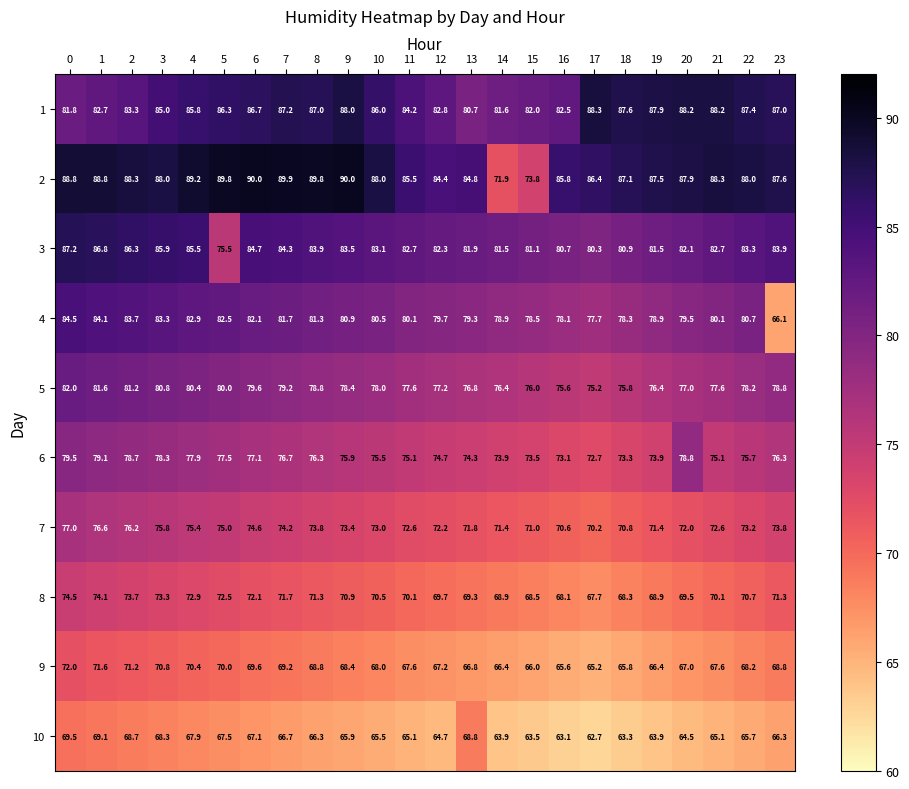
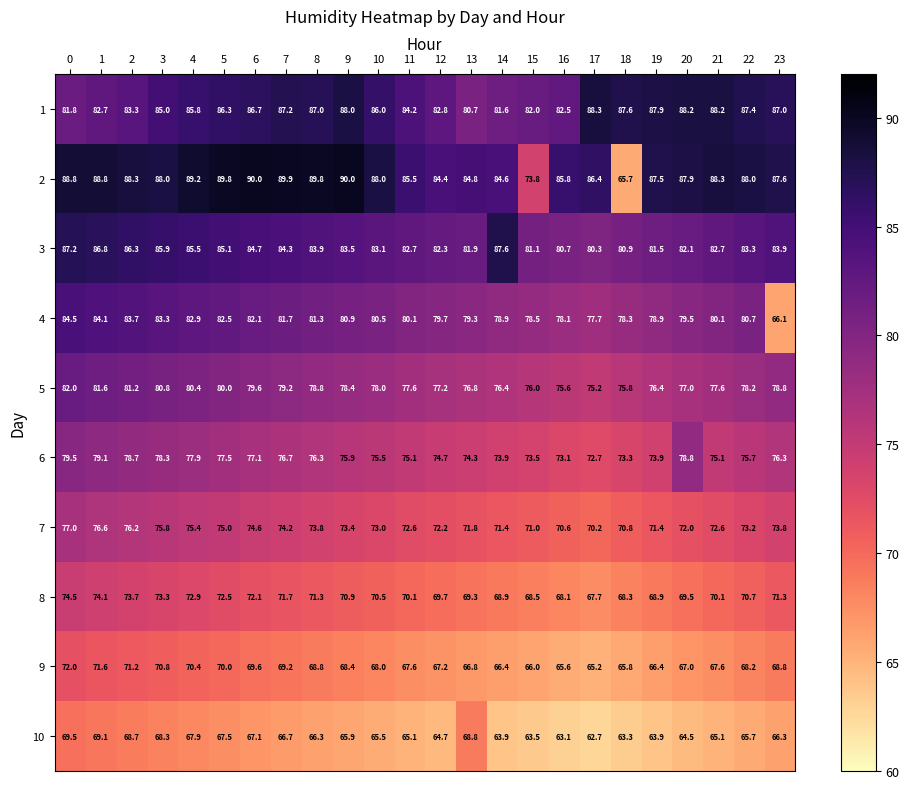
2, 14: 71.9 -> 84.6
2, 18: 87.1 -> 65.7
3, 5: 75.5 -> 85.1
3, 14: 81.5 -> 87.6
